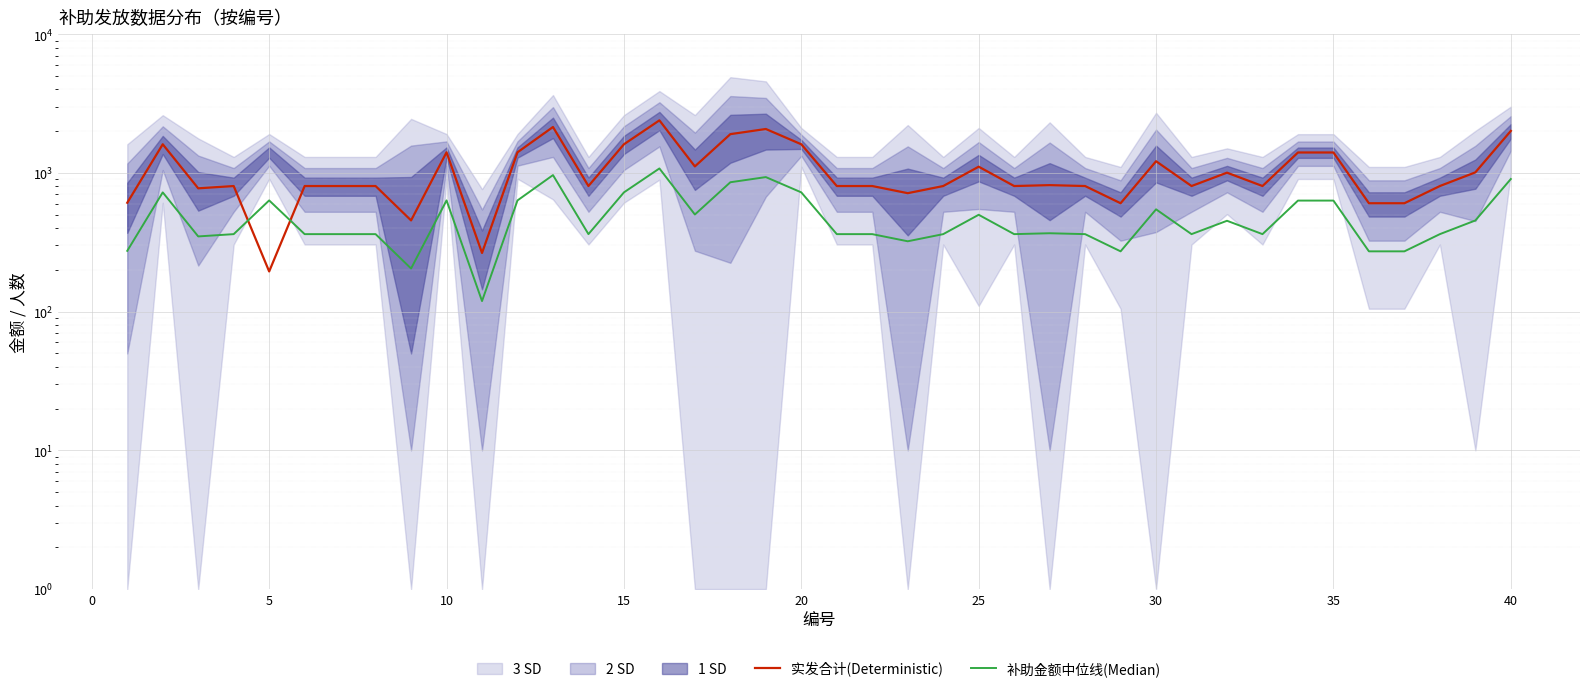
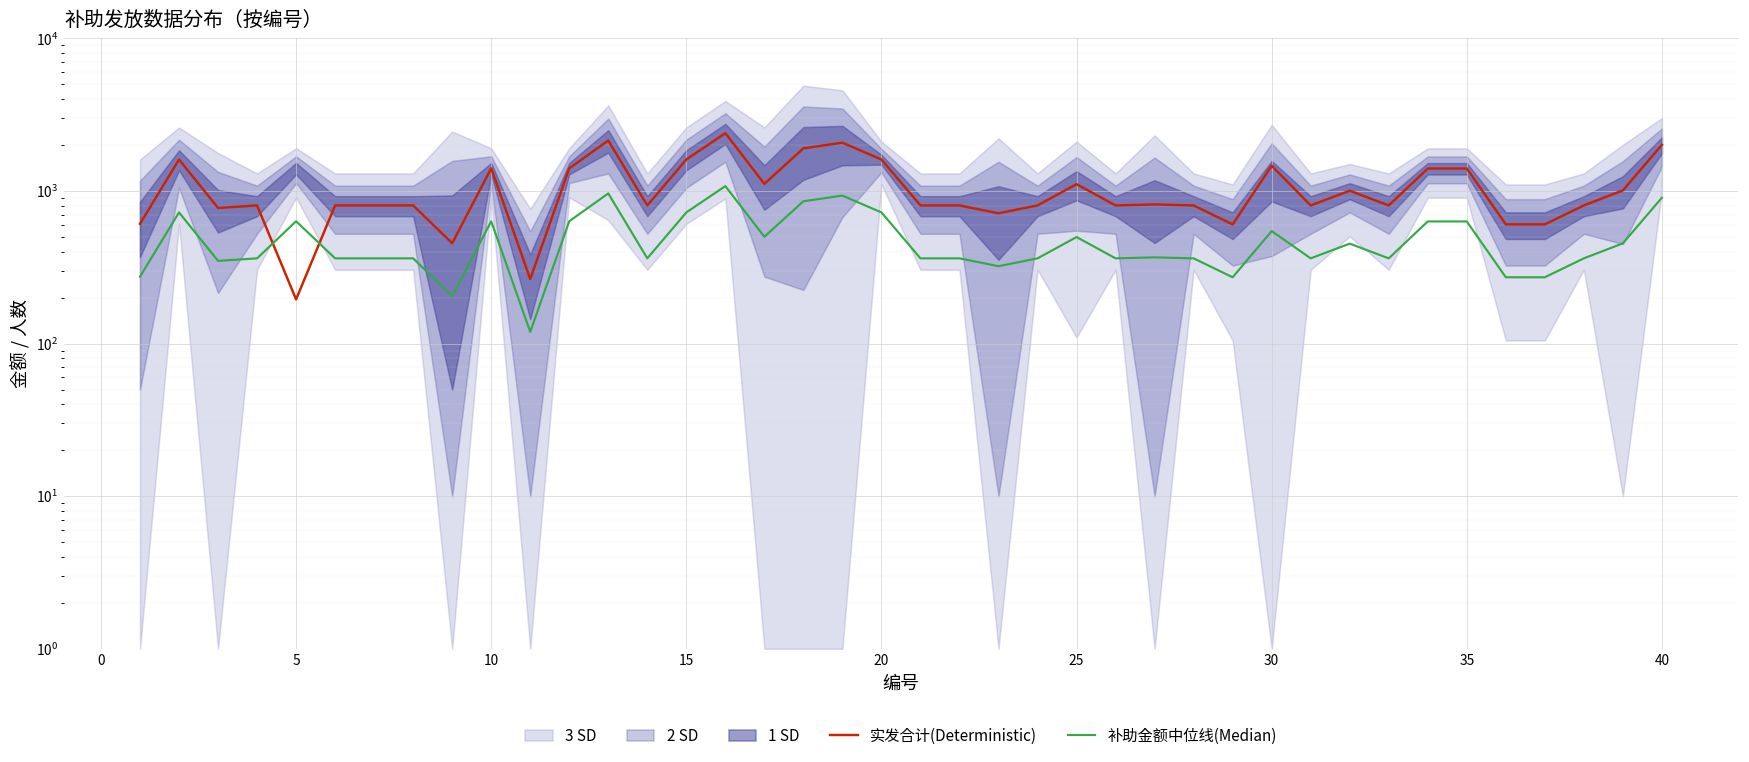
实发合计(Deterministic), 30: 1200 -> 1500
